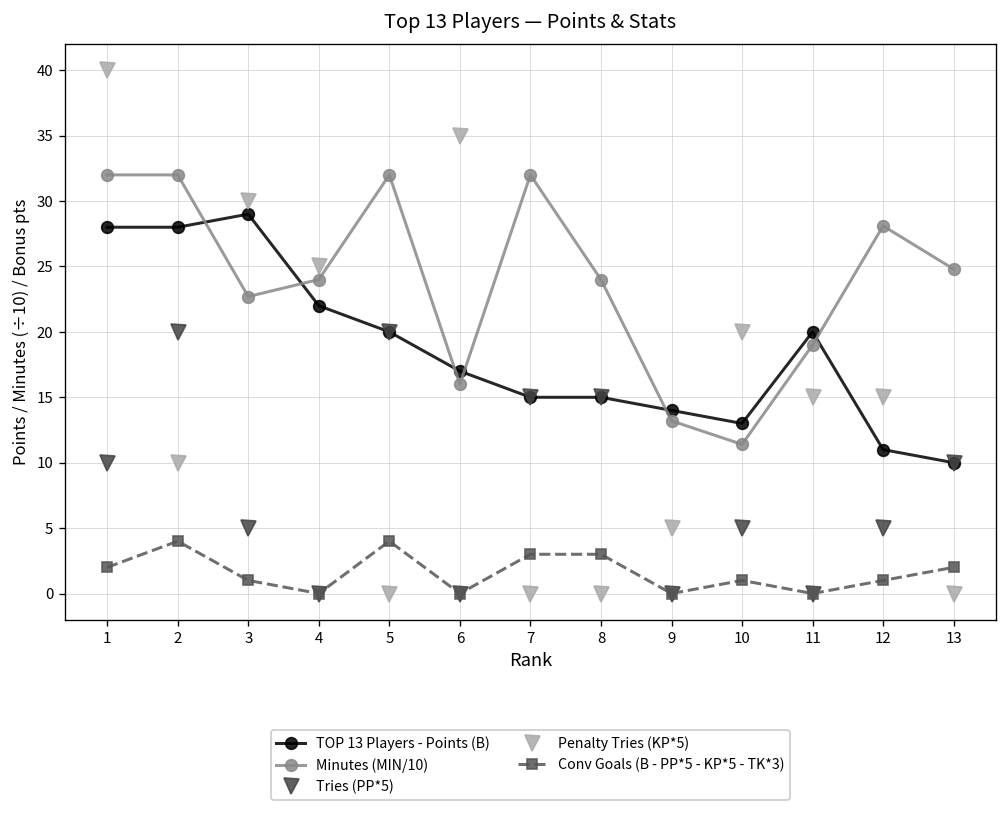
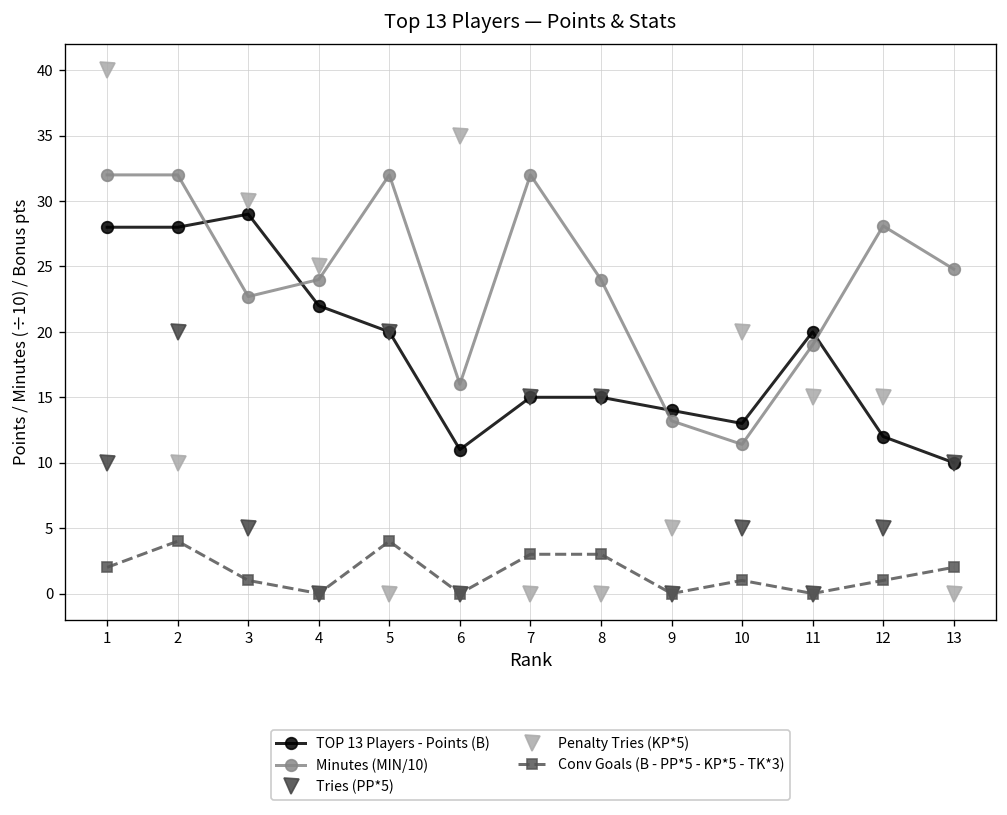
TOP 13 Players - Points (B), 6: 17 -> 11
TOP 13 Players - Points (B), 12: 11 -> 12
